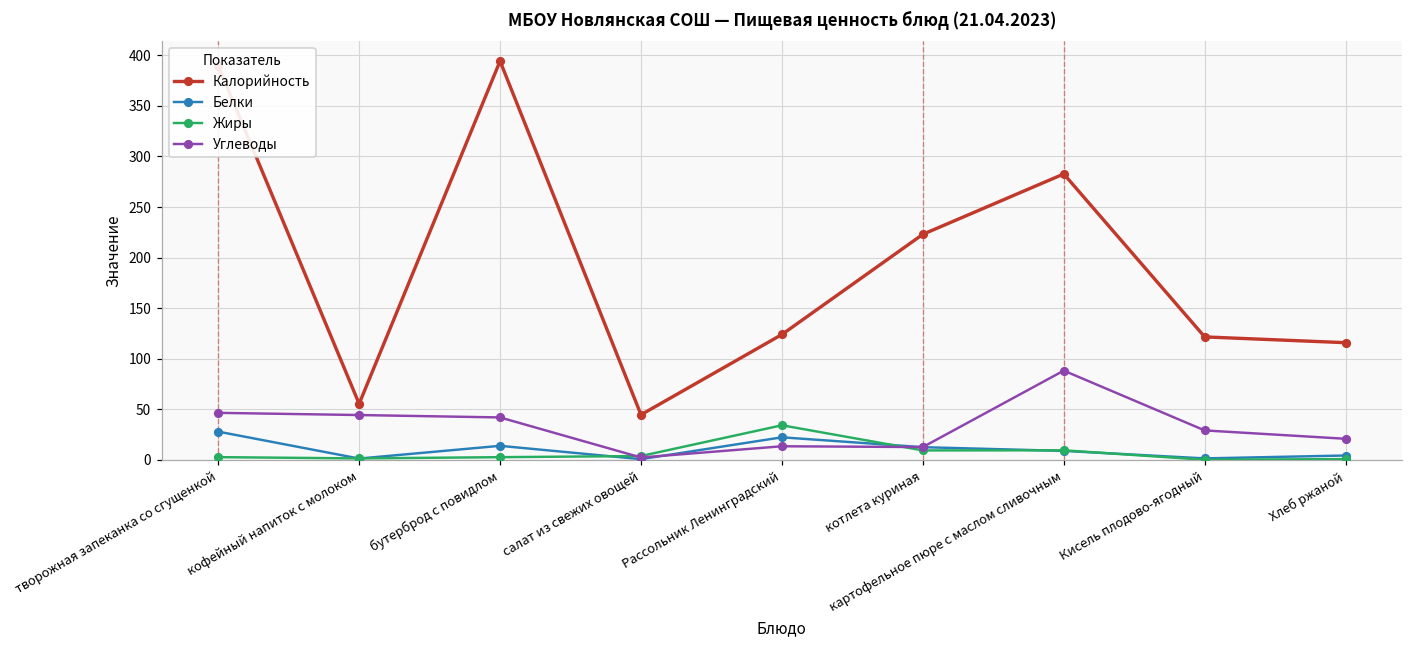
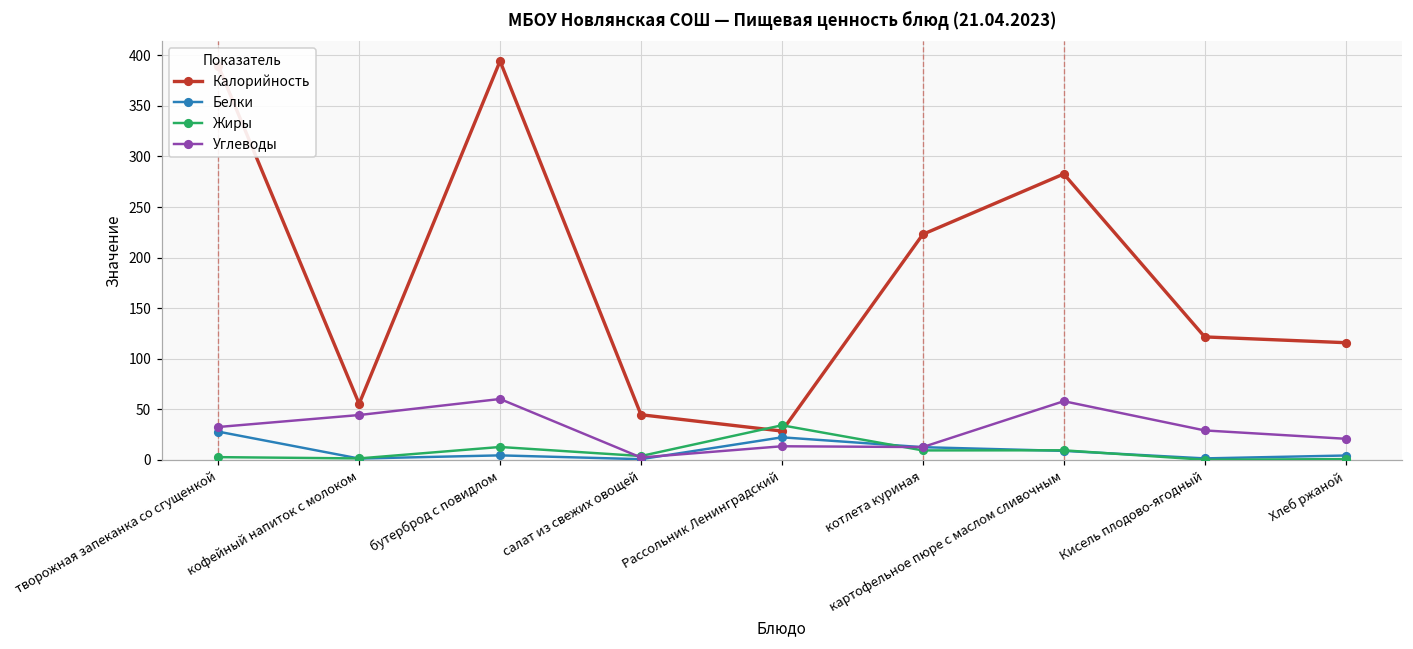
Углеводы, творожная запеканка со сгущенкой: 50 -> 30
Белки, бутерброд с повидлом: 10 -> 0
Жиры, бутерброд с повидлом: 0 -> 10
Углеводы, бутерброд с повидлом: 40 -> 60
Калорийность, Рассольник Ленинградский: 120 -> 30
Углеводы, картофельное пюре с маслом сливочным: 90 -> 60
